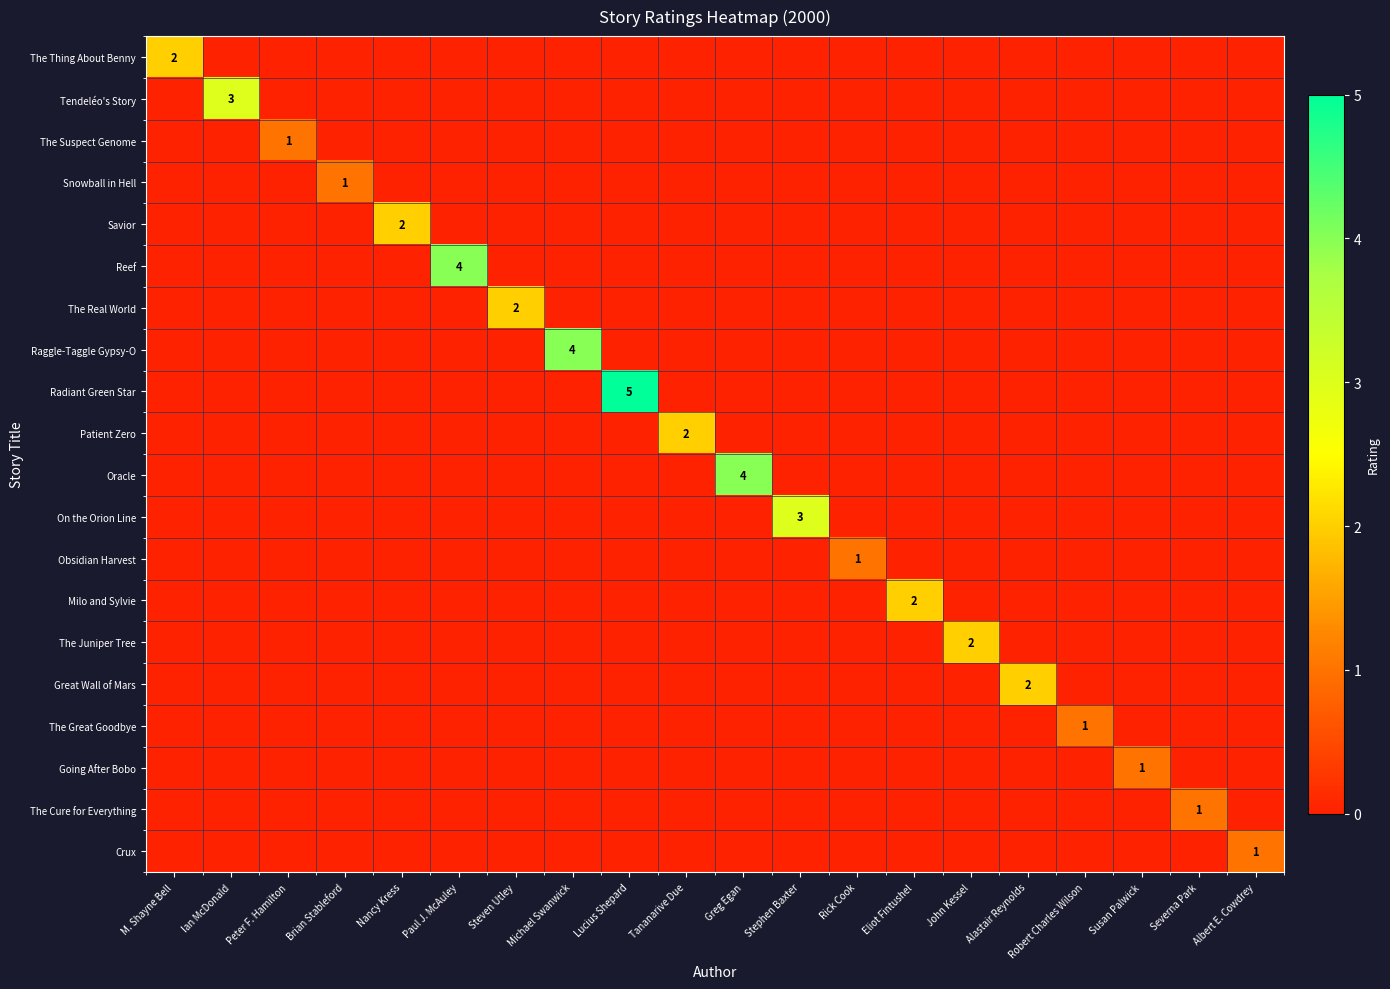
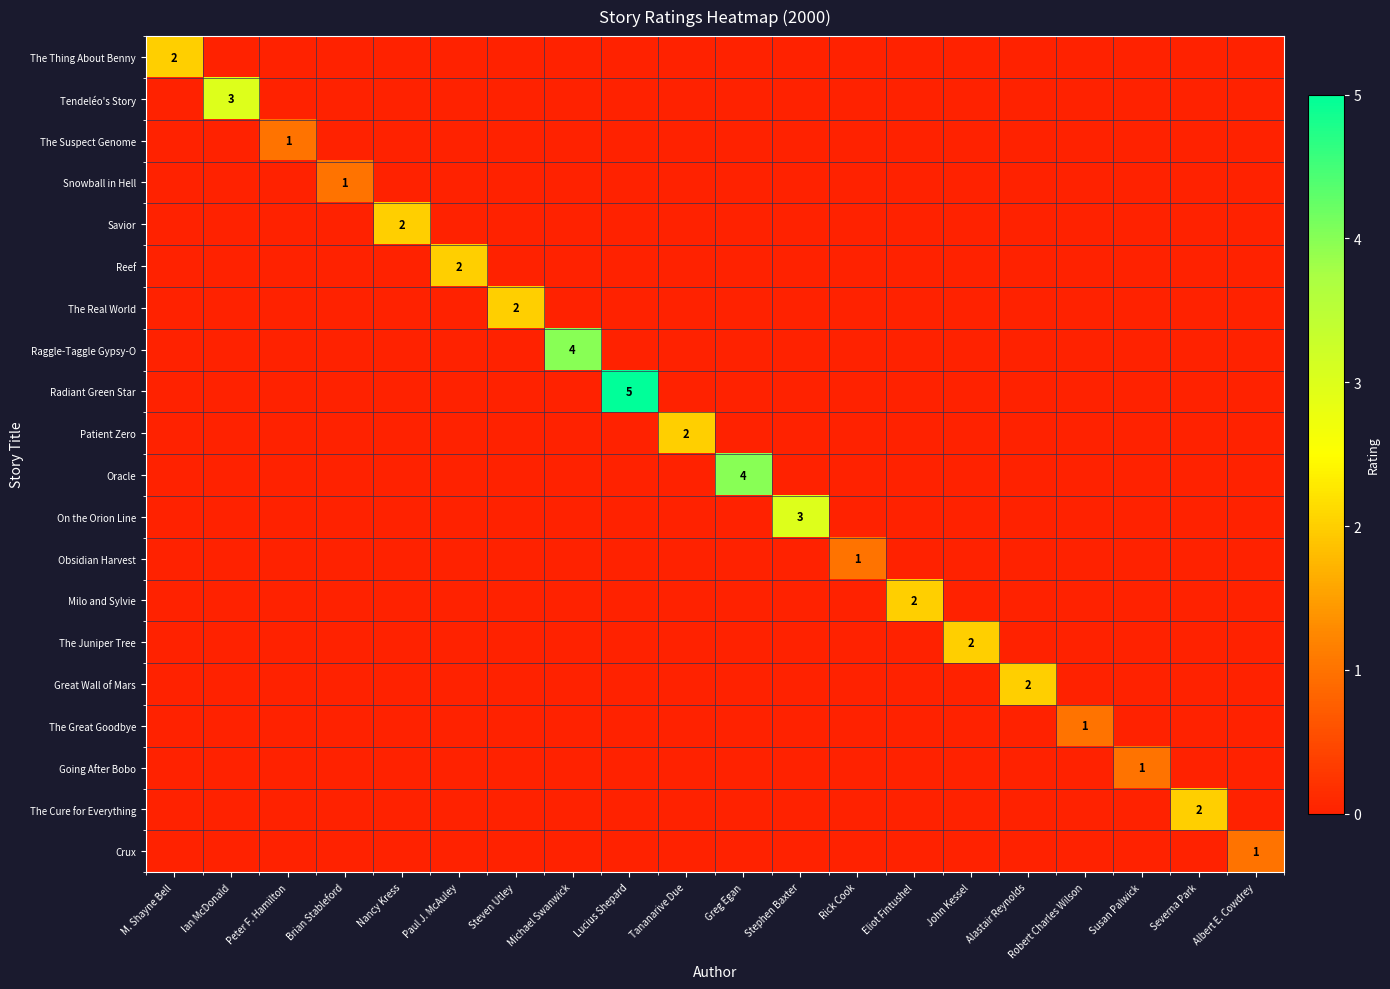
Reef, Paul J. McAuley: 4 -> 2
The Cure for Everything, Severna Park: 1 -> 2
